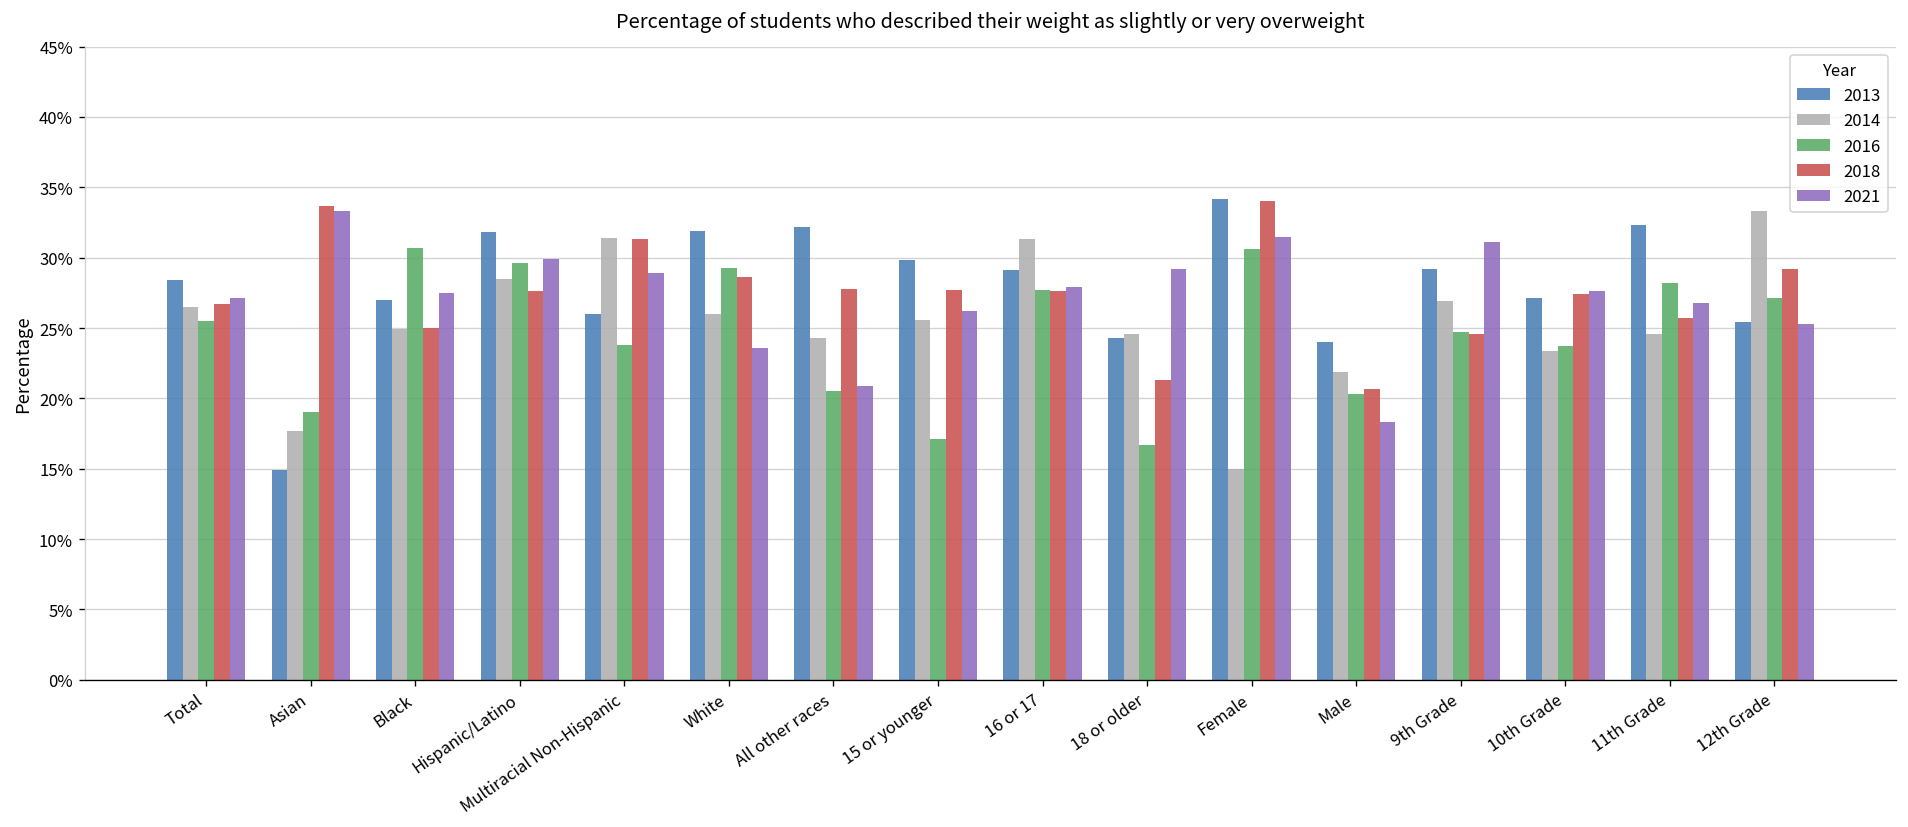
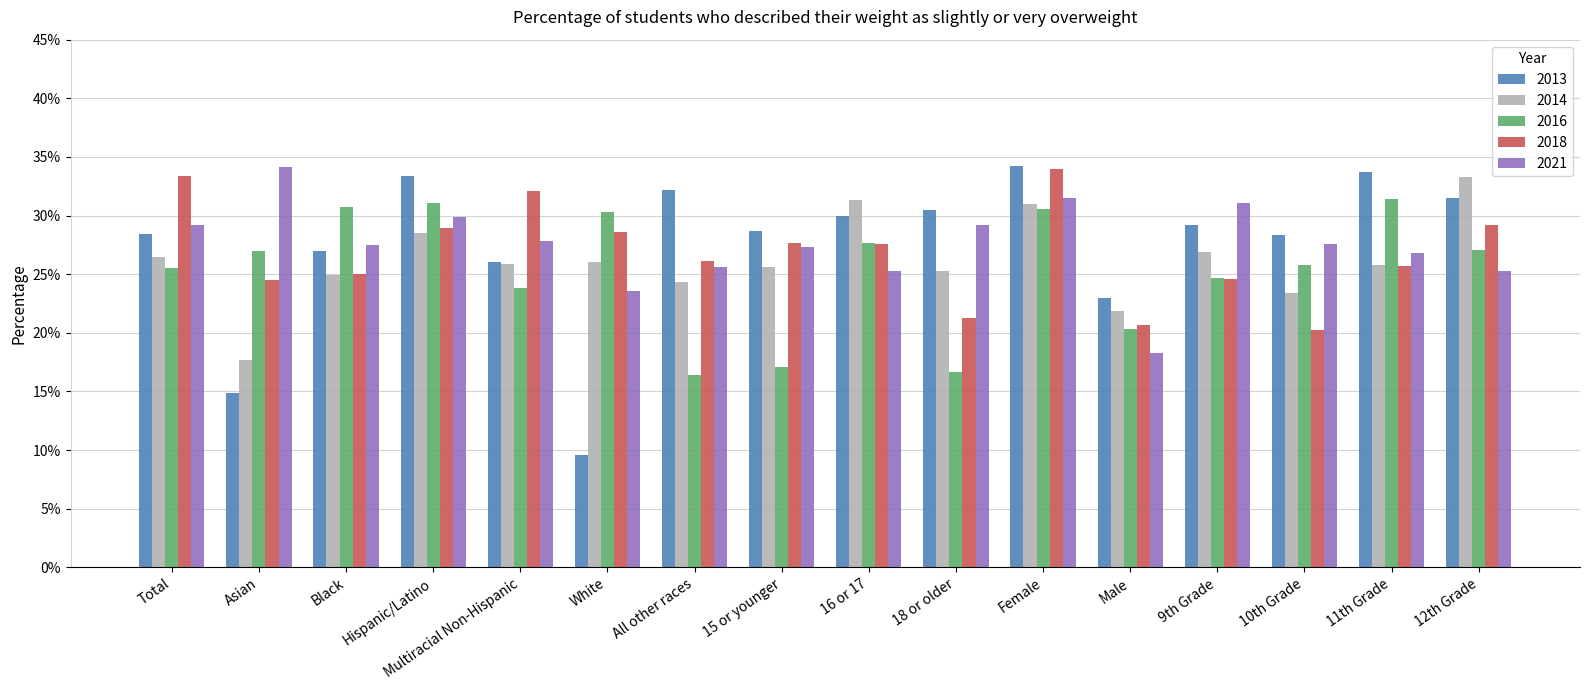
2018, Total: 26.7% -> 33.4%
2021, Total: 27.1% -> 29.2%
2016, Asian: 19.0% -> 27.0%
2018, Asian: 33.7% -> 24.5%
2021, Asian: 33.3% -> 34.1%
2013, Hispanic/Latino: 31.8% -> 33.4%
2016, Hispanic/Latino: 29.6% -> 31.1%
2018, Hispanic/Latino: 27.6% -> 28.9%
2014, Multiracial Non-Hispanic: 31.4% -> 25.9%
2018, Multiracial Non-Hispanic: 31.3% -> 32.1%
2021, Multiracial Non-Hispanic: 28.9% -> 27.8%
2013, White: 31.9% -> 9.6%
2016, White: 29.3% -> 30.3%
2016, All other races: 20.5% -> 16.4%
2018, All other races: 27.8% -> 26.1%
2021, All other races: 20.9% -> 25.6%
2013, 15 or younger: 29.8% -> 28.7%
2021, 15 or younger: 26.2% -> 27.3%
2013, 16 or 17: 29.1% -> 30.0%
2021, 16 or 17: 27.9% -> 25.3%
2013, 18 or older: 24.3% -> 30.5%
2014, 18 or older: 24.6% -> 25.3%
2014, Female: 15.0% -> 31.0%
2013, Male: 24.0% -> 23.0%
2013, 10th Grade: 27.1% -> 28.3%
2016, 10th Grade: 23.7% -> 25.8%
2018, 10th Grade: 27.4% -> 20.2%
2013, 11th Grade: 32.3% -> 33.7%
2014, 11th Grade: 24.6% -> 25.8%
2016, 11th Grade: 28.2% -> 31.4%
2013, 12th Grade: 25.4% -> 31.5%
